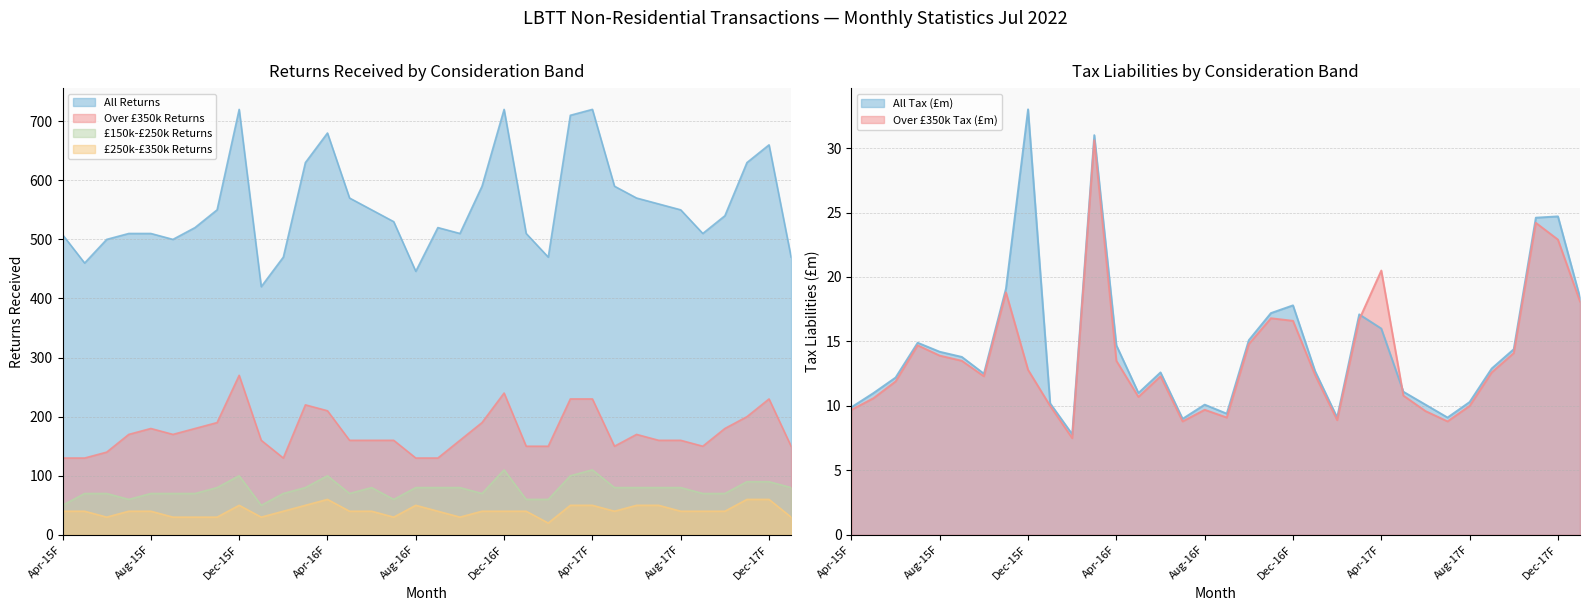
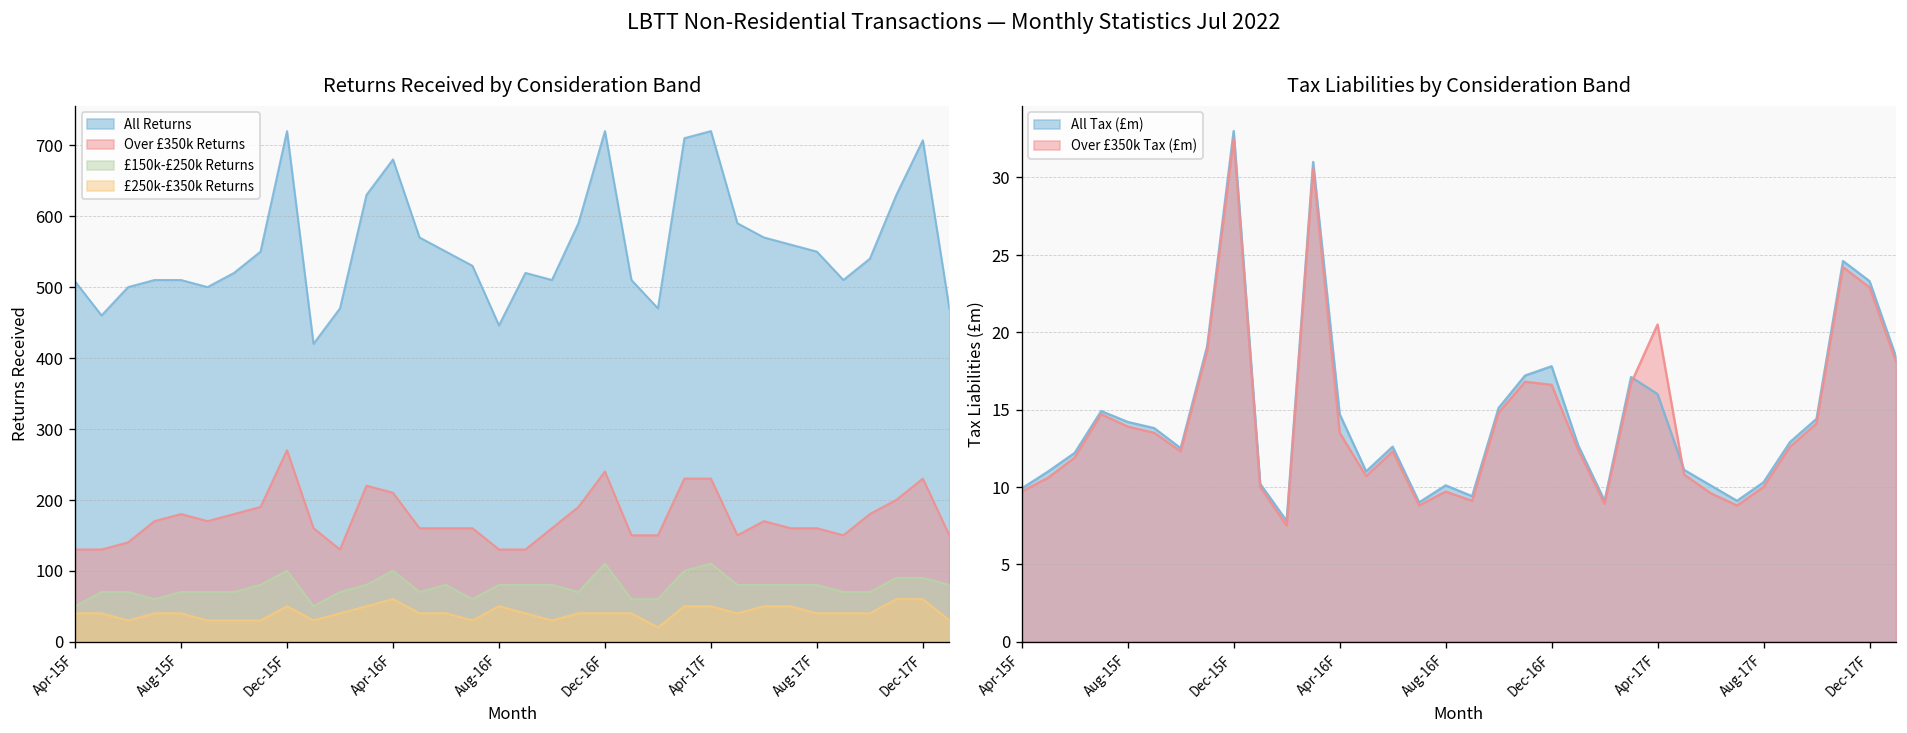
Returns Received by Consideration Band, All Returns, Dec-17F: 660 -> 710
Tax Liabilities by Consideration Band, Over £350k Tax (£m), Dec-15F: 12.8 -> 32.5
Tax Liabilities by Consideration Band, All Tax (£m), Dec-17F: 24.7 -> 23.3
